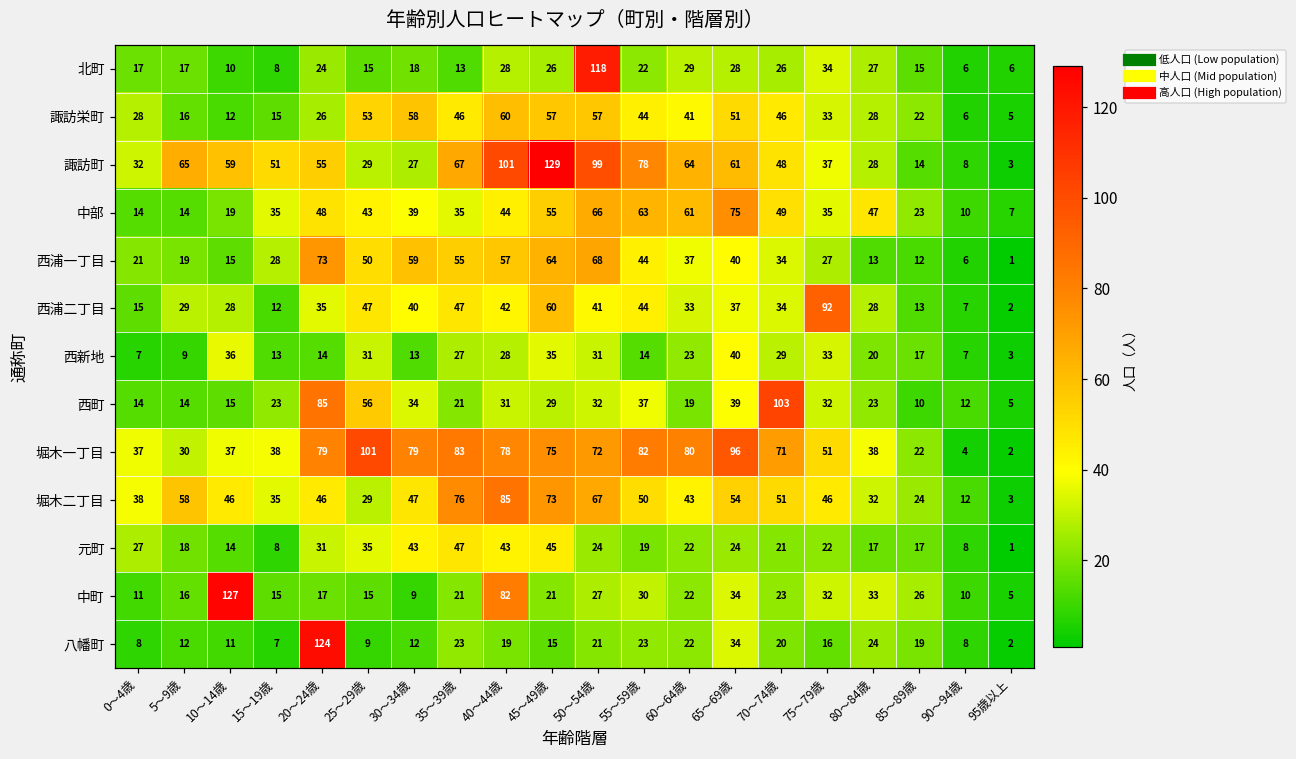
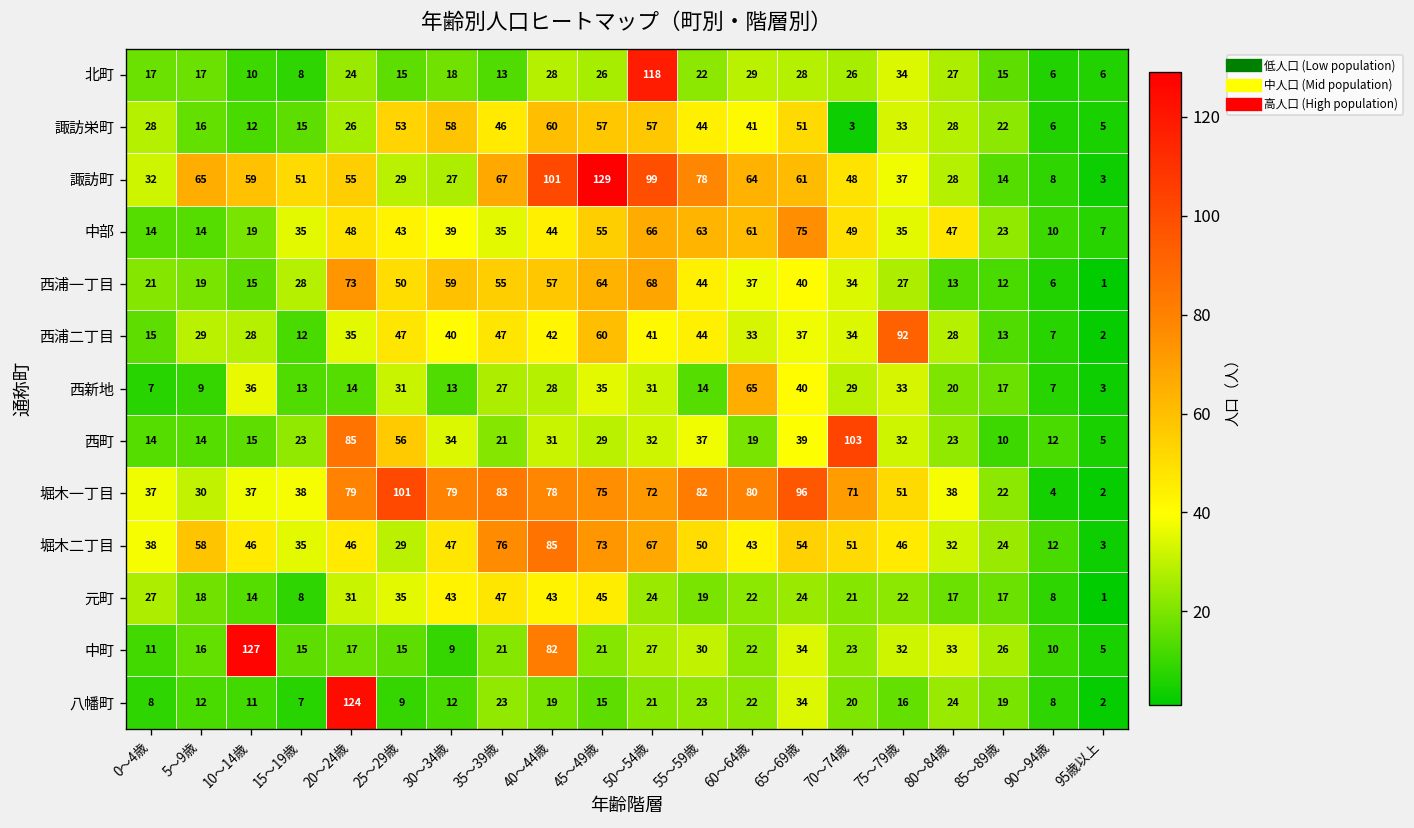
諏訪栄町, 70～74歳: 46 -> 3
西新地, 60～64歳: 23 -> 65
